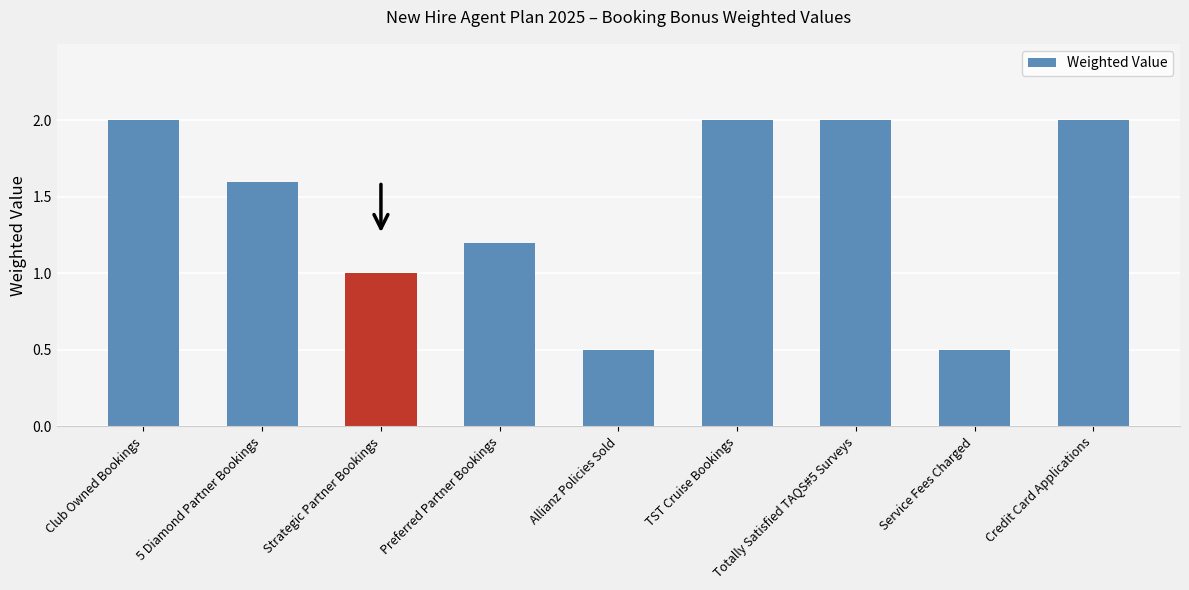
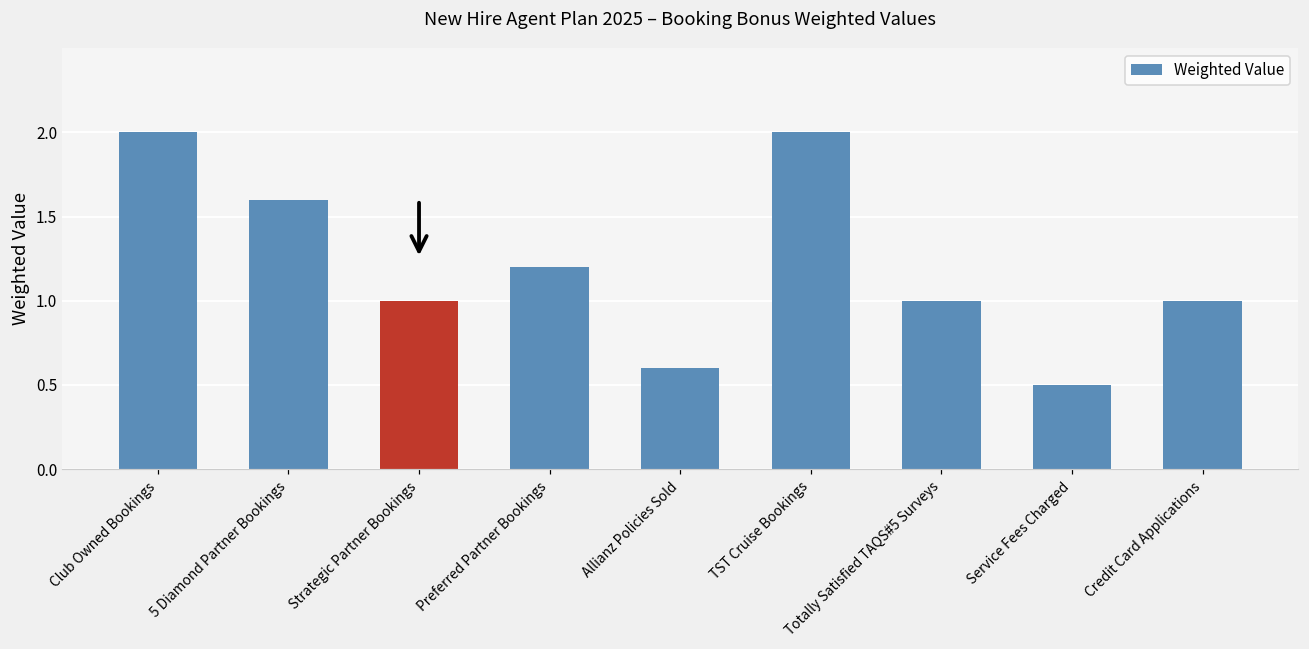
Allianz Policies Sold: 0.5 -> 0.6
Totally Satisfied TAQS#5 Surveys: 2 -> 1
Credit Card Applications: 2 -> 1
